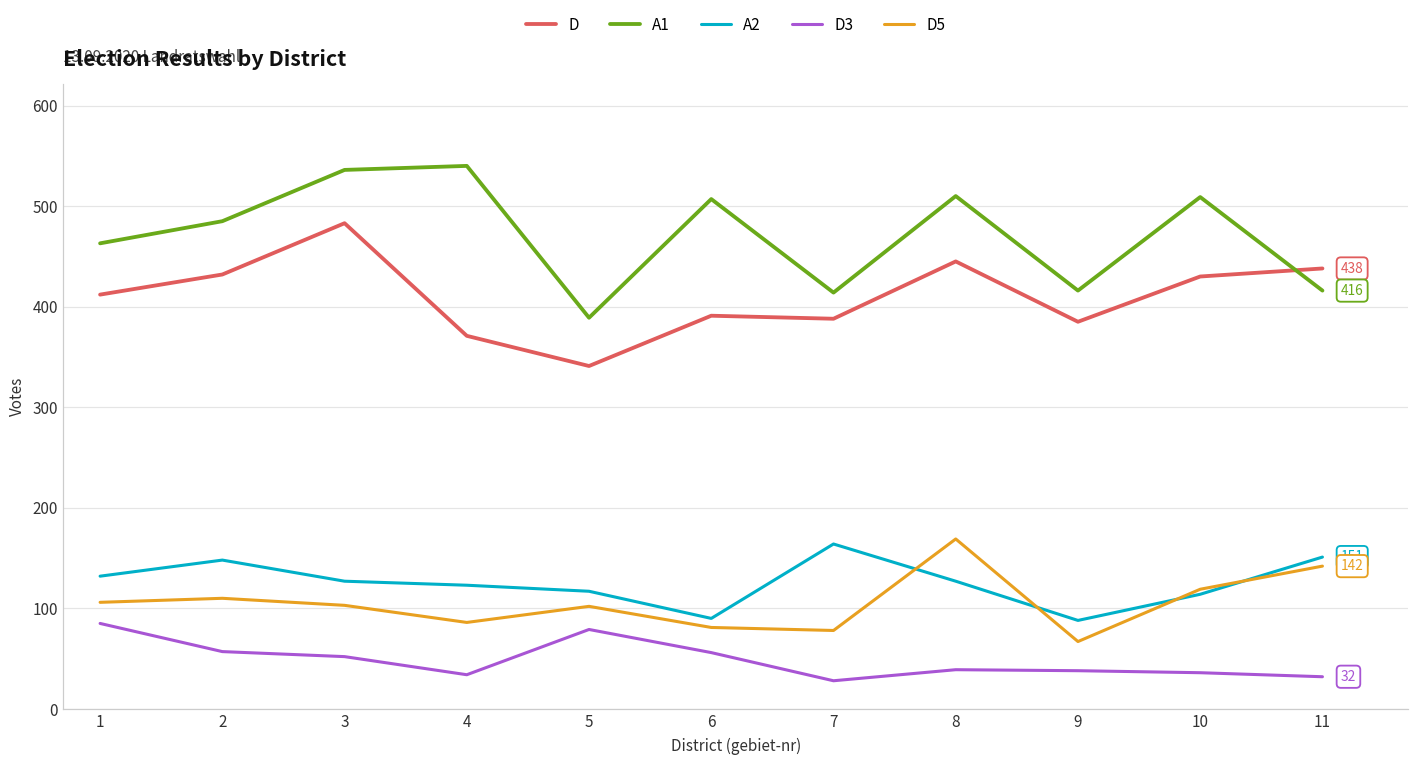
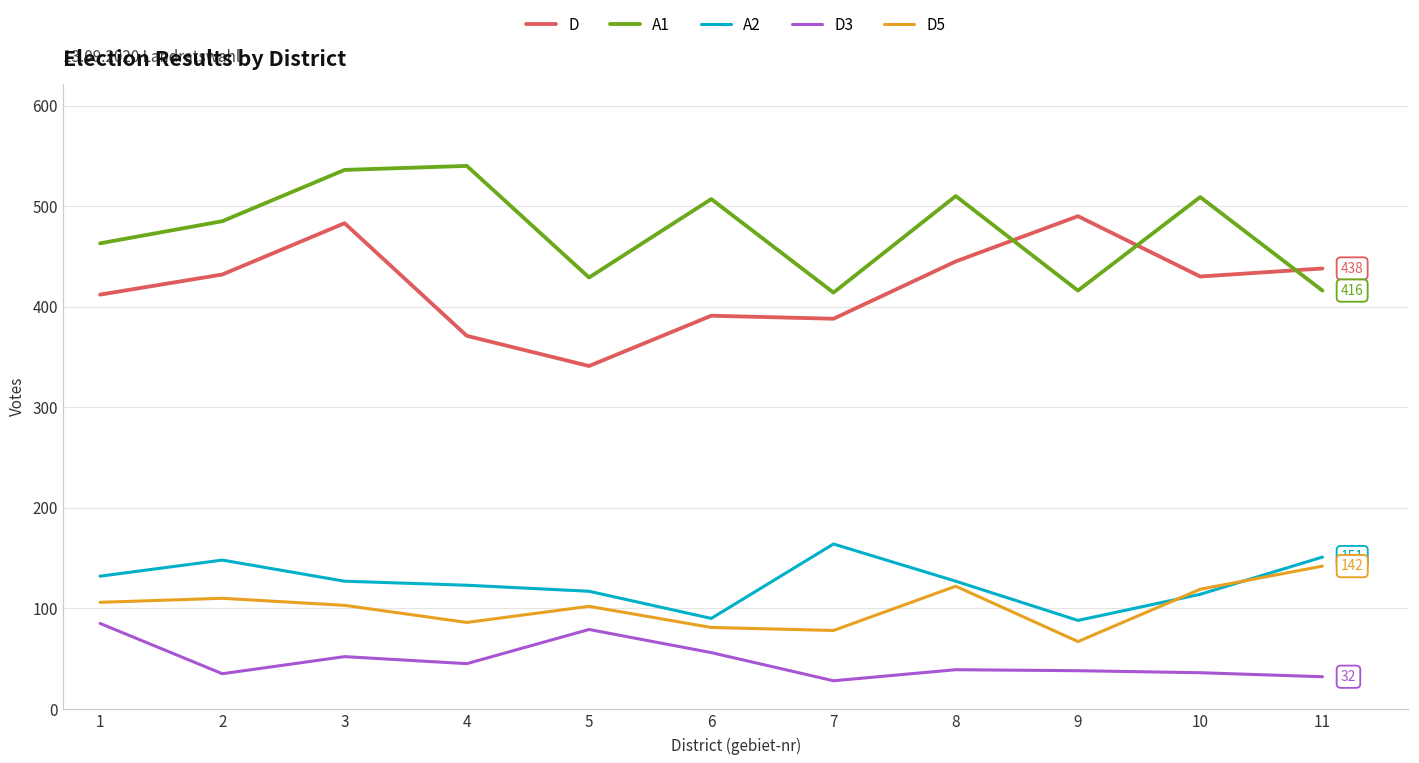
D3, 2: 60 -> 40
D3, 4: 30 -> 50
A1, 5: 390 -> 430
D5, 8: 170 -> 120
D, 9: 390 -> 490
